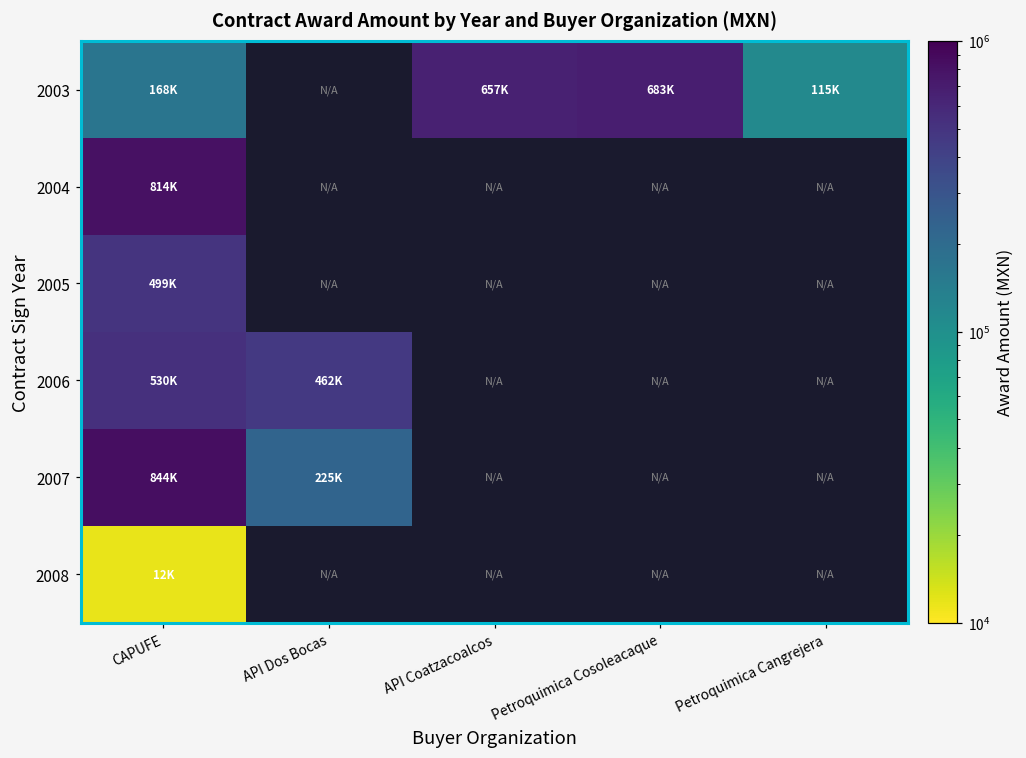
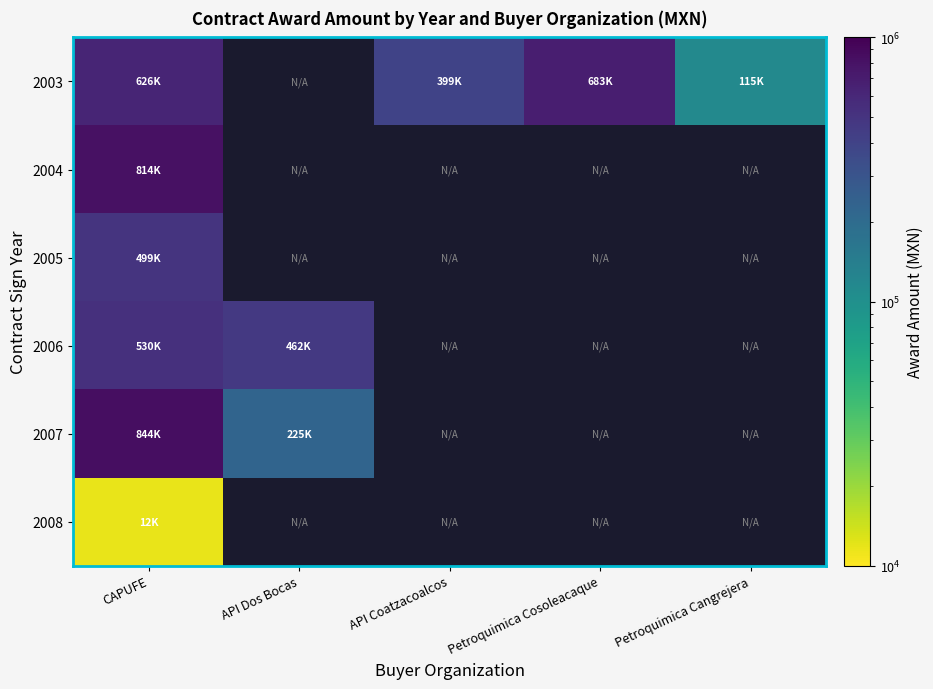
2003, CAPUFE: 168K -> 626K
2003, API Coatzacoalcos: 657K -> 399K
